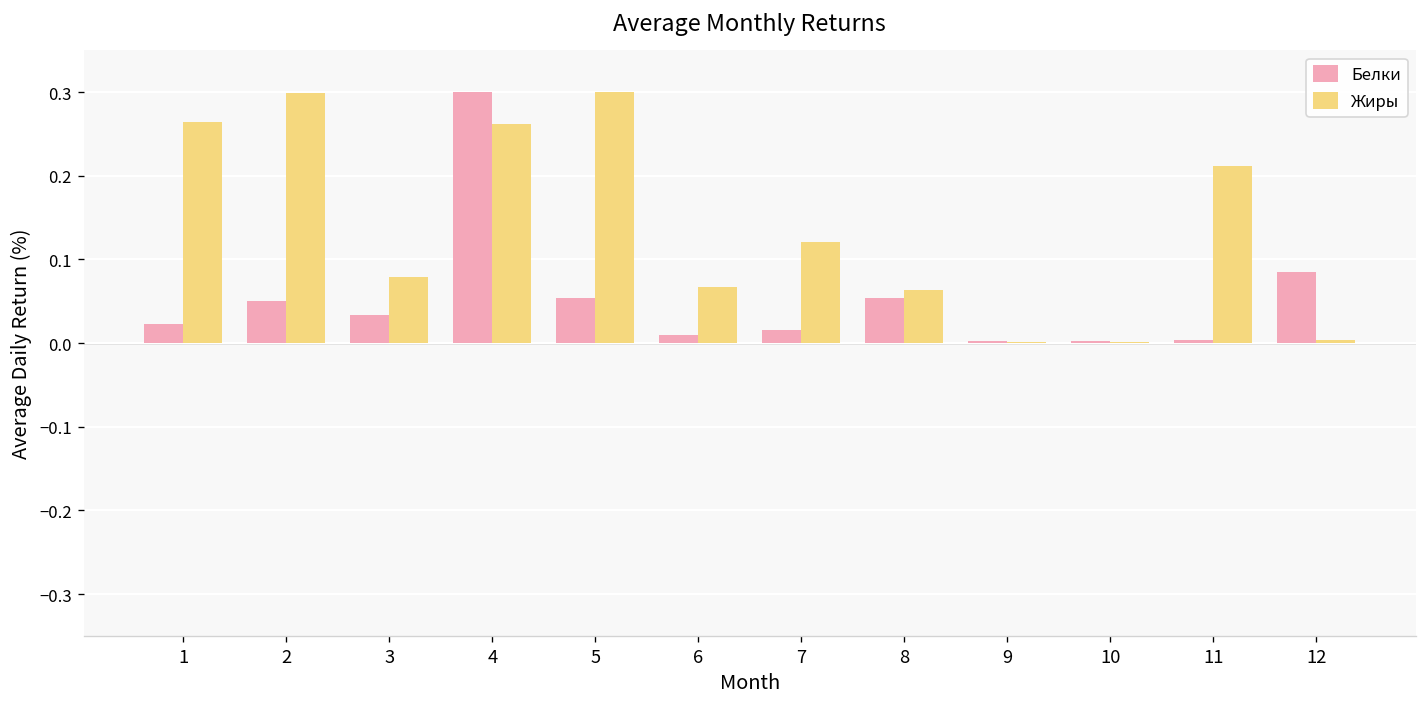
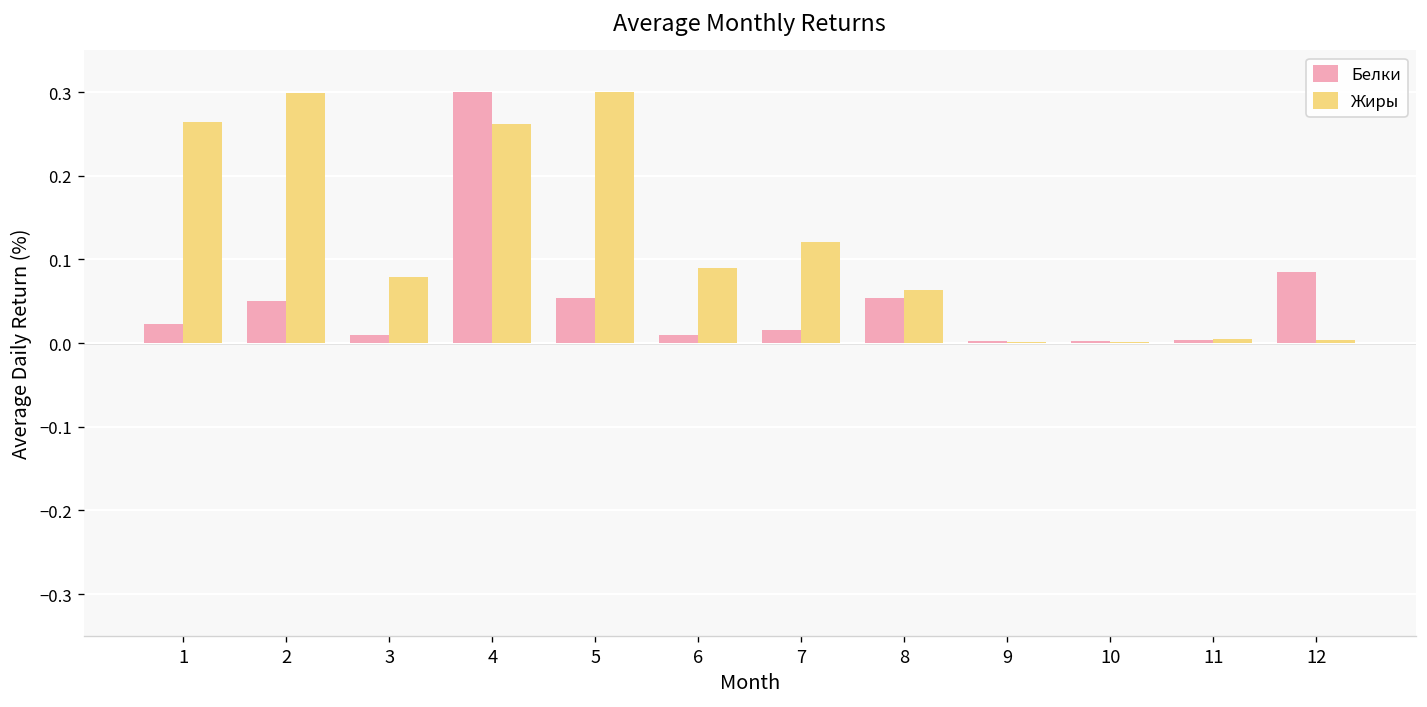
Белки, 3: 0.03 -> 0.01
Жиры, 6: 0.07 -> 0.09
Жиры, 11: 0.21 -> 0.01
